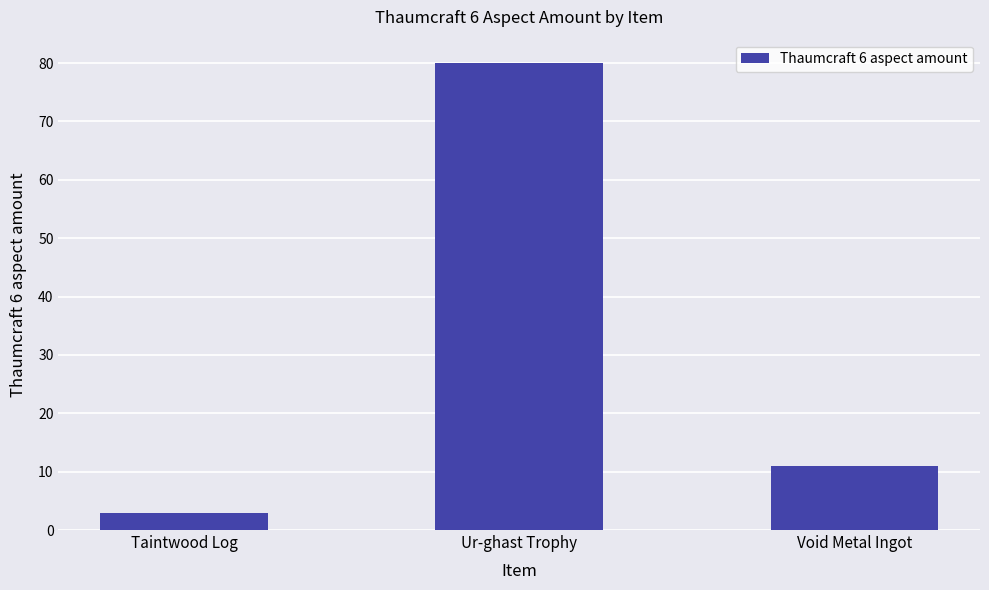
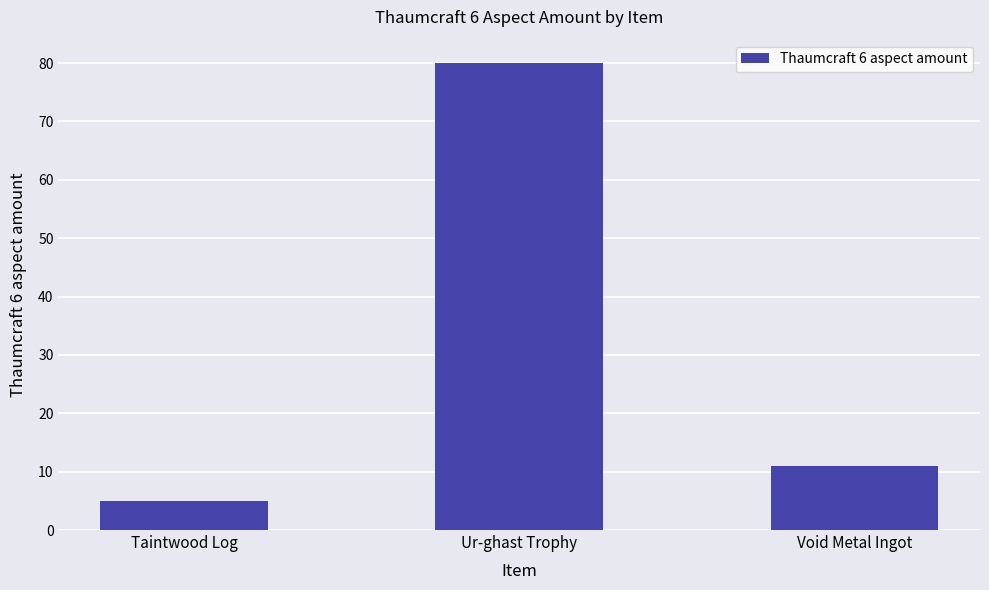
Taintwood Log: 3 -> 5
